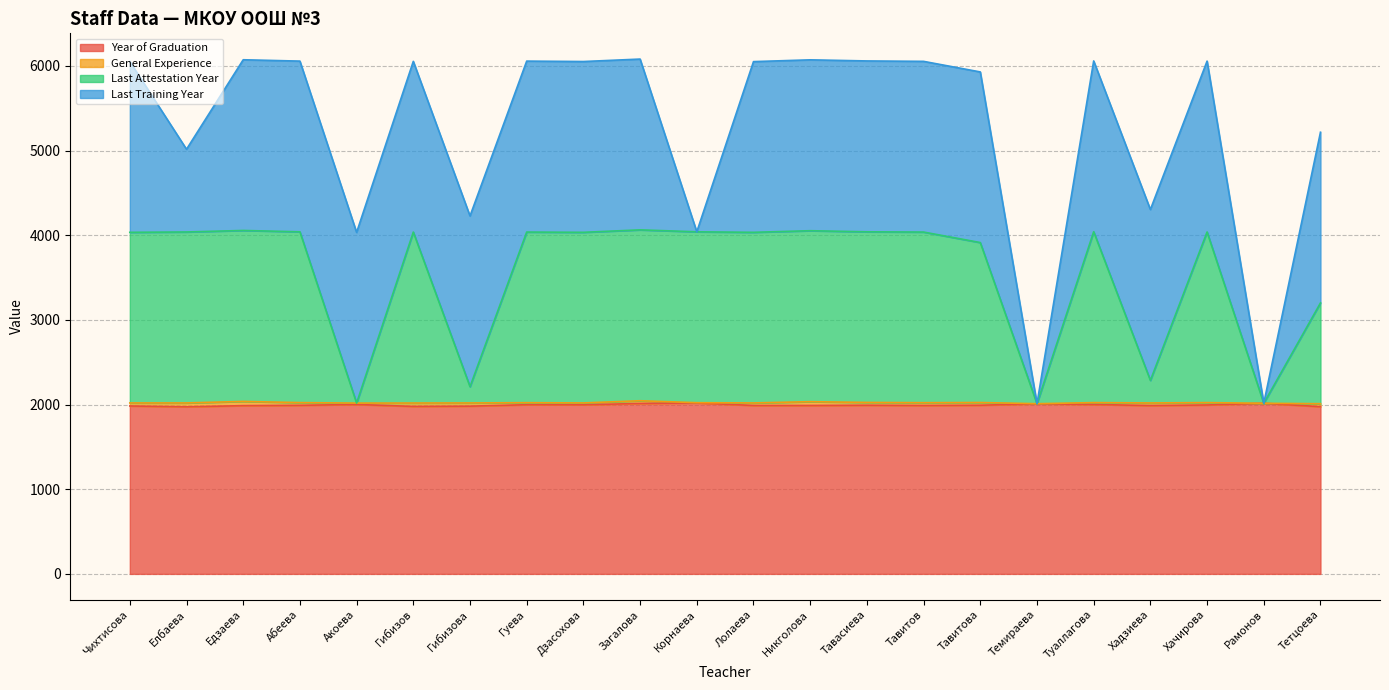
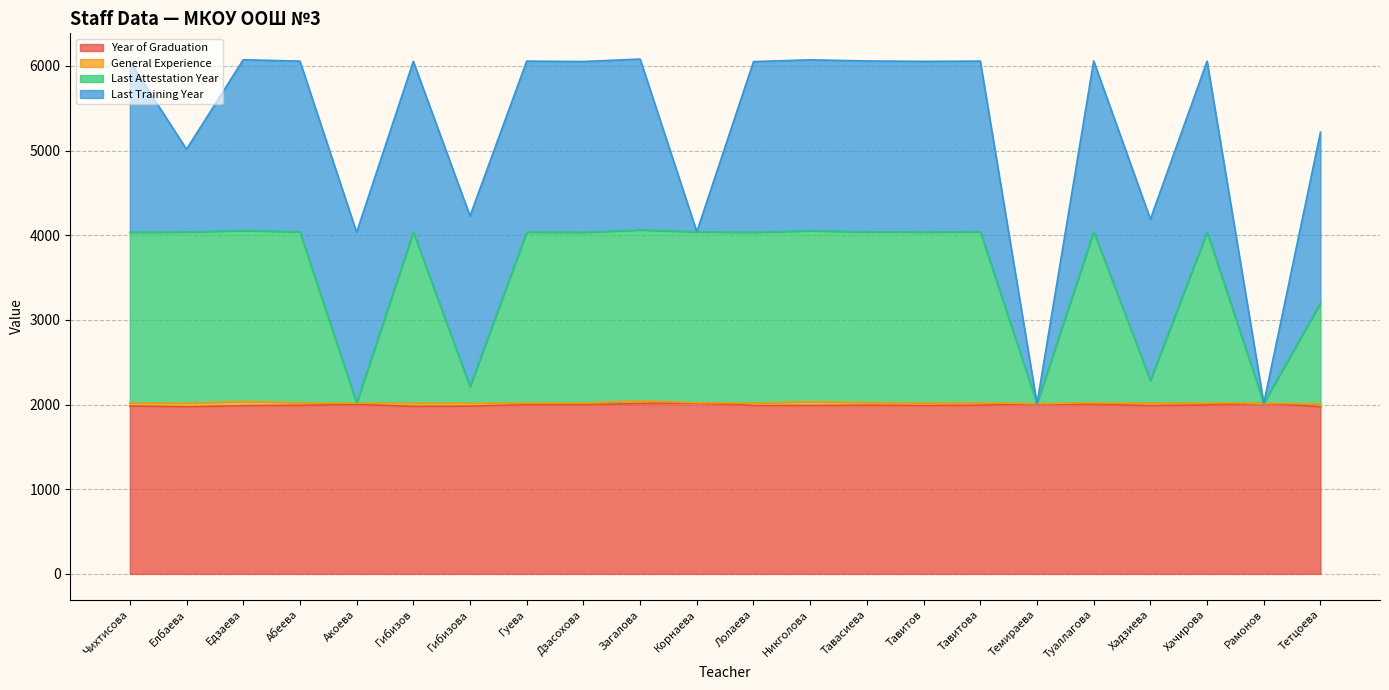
Last Attestation Year, Тавитова: 1900 -> 2000
Last Training Year, Хадзиева: 2000 -> 1900
